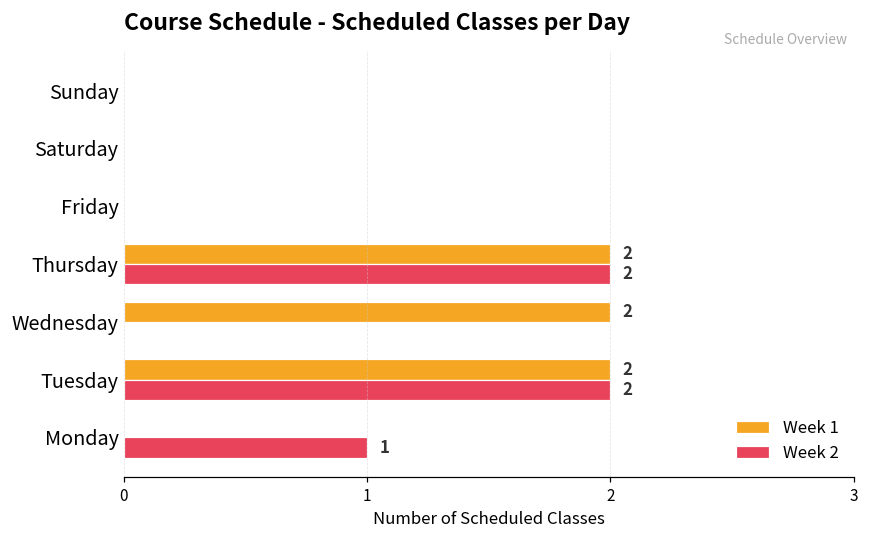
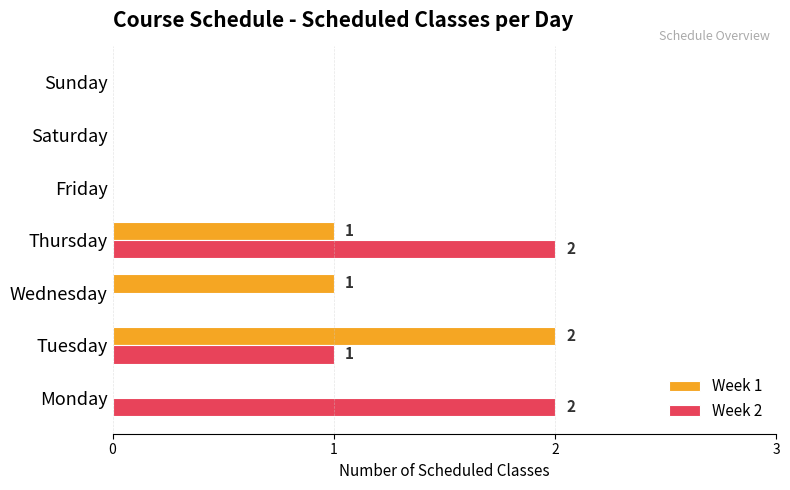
Week 1, Thursday: 2 -> 1
Week 1, Wednesday: 2 -> 1
Week 2, Tuesday: 2 -> 1
Week 2, Monday: 1 -> 2
